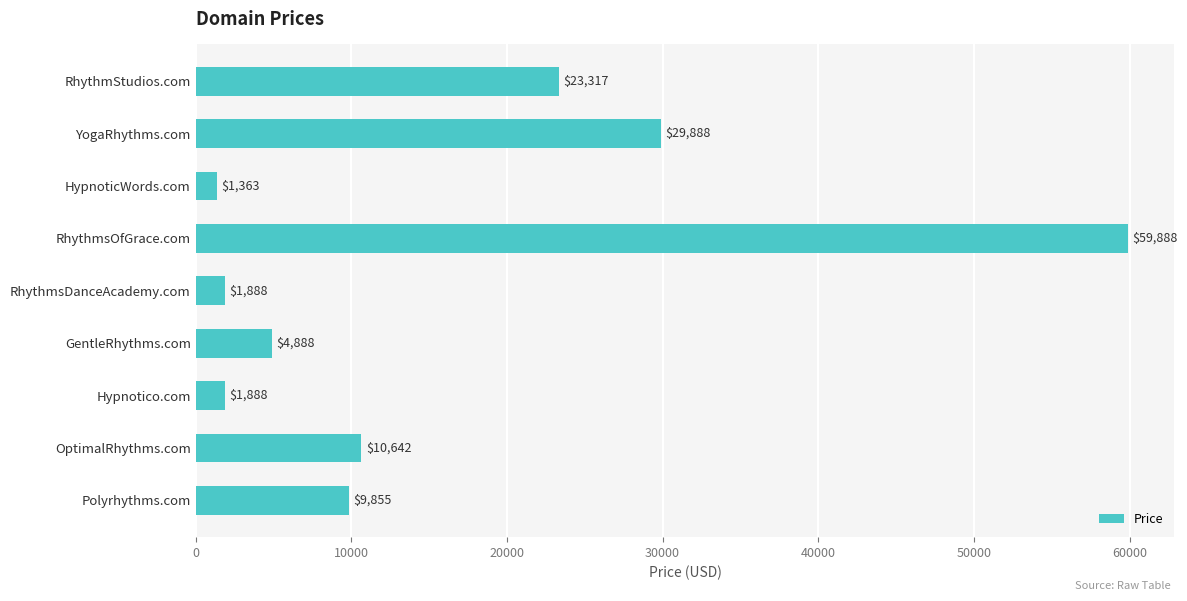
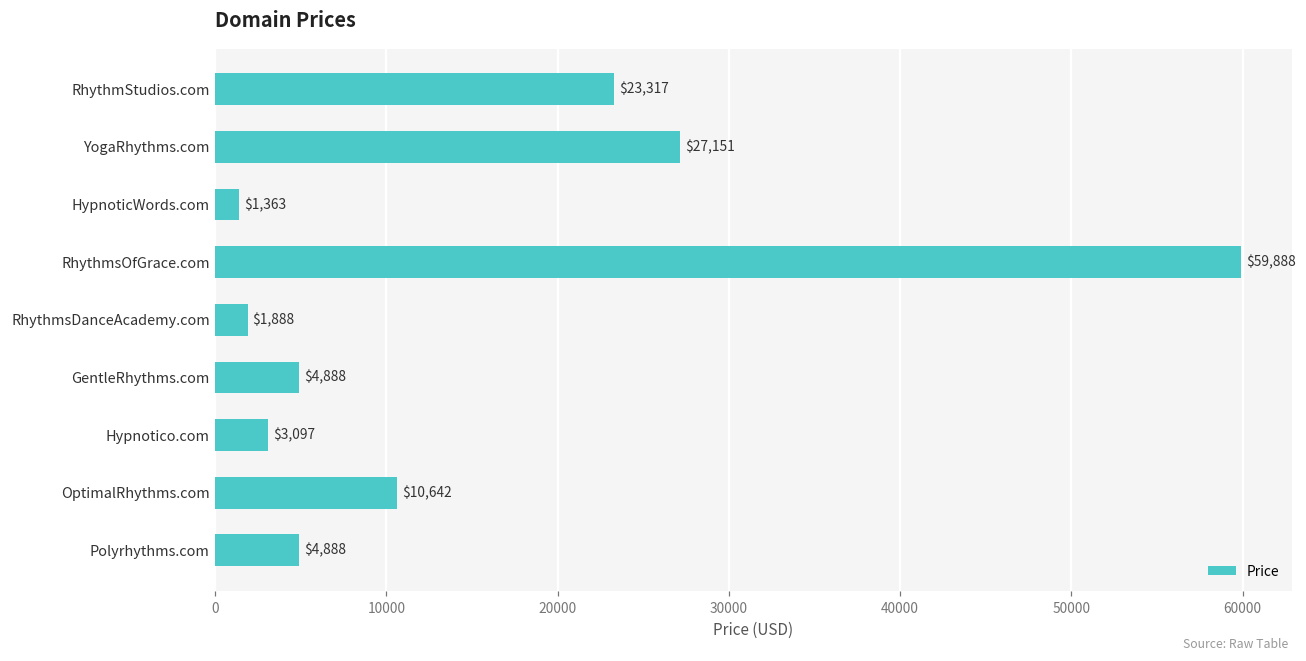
YogaRhythms.com: $29,888 -> $27,151
Hypnotico.com: $1,888 -> $3,097
Polyrhythms.com: $9,855 -> $4,888
